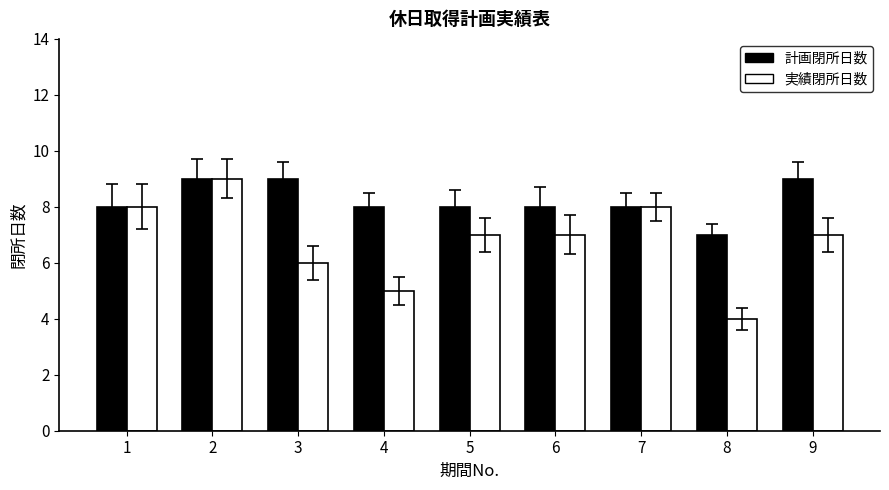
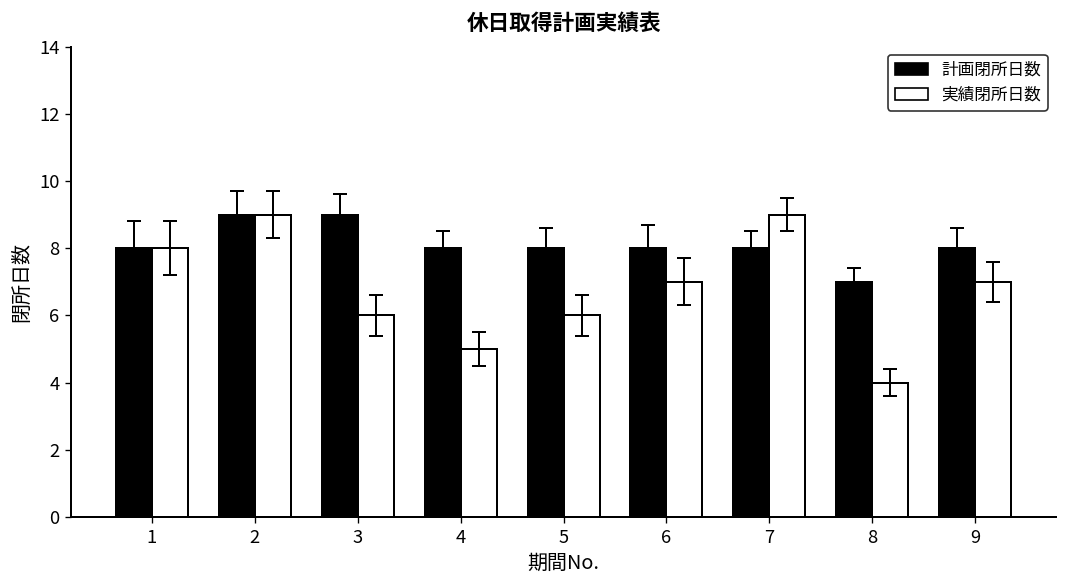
実績閉所日数, 5: 7 -> 6
実績閉所日数, 7: 8 -> 9
計画閉所日数, 9: 9 -> 8
